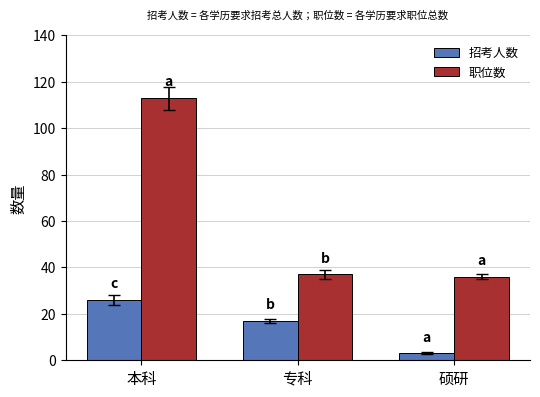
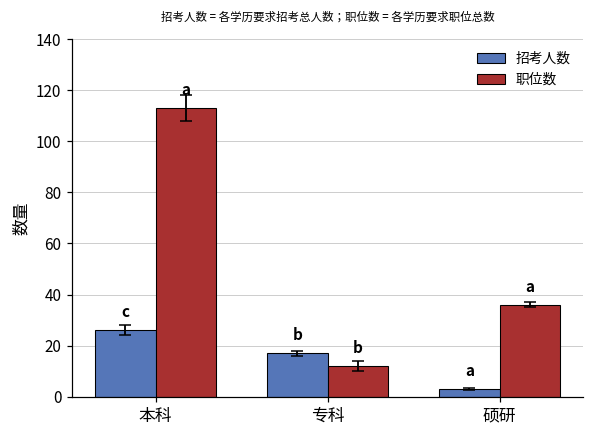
职位数, 专科: 37 -> 12
